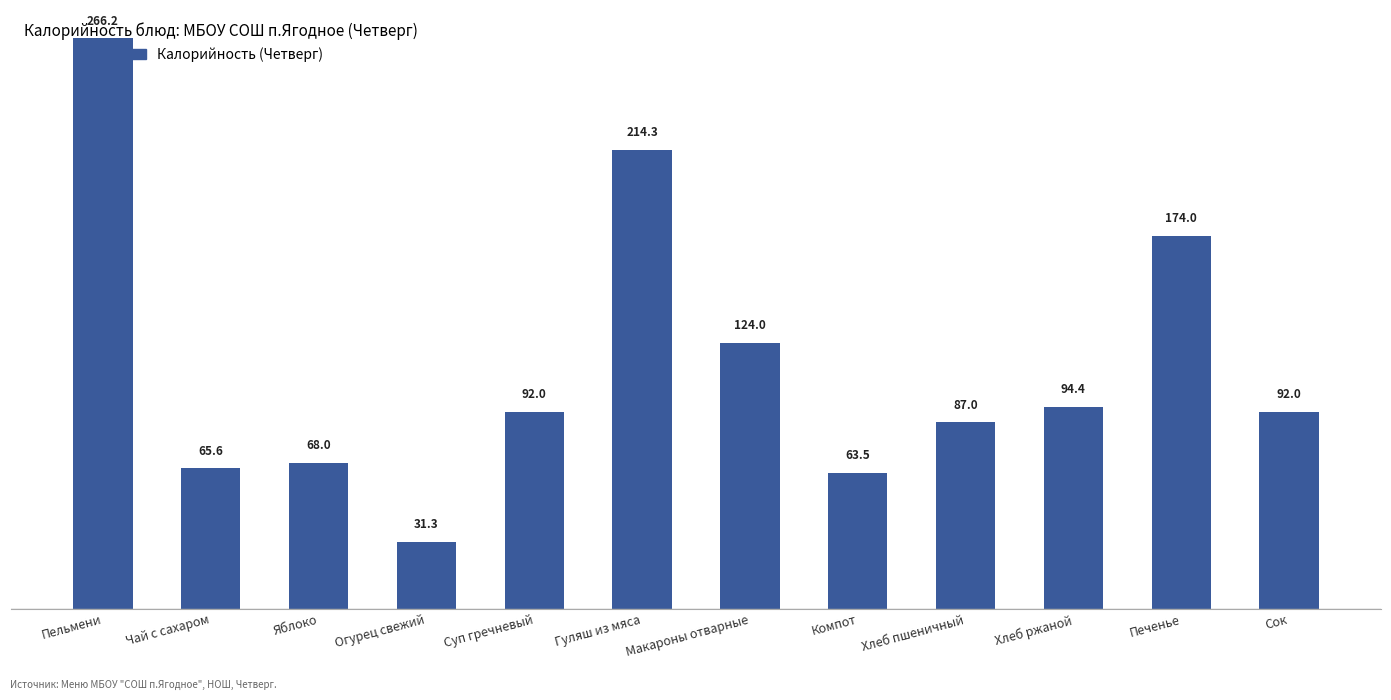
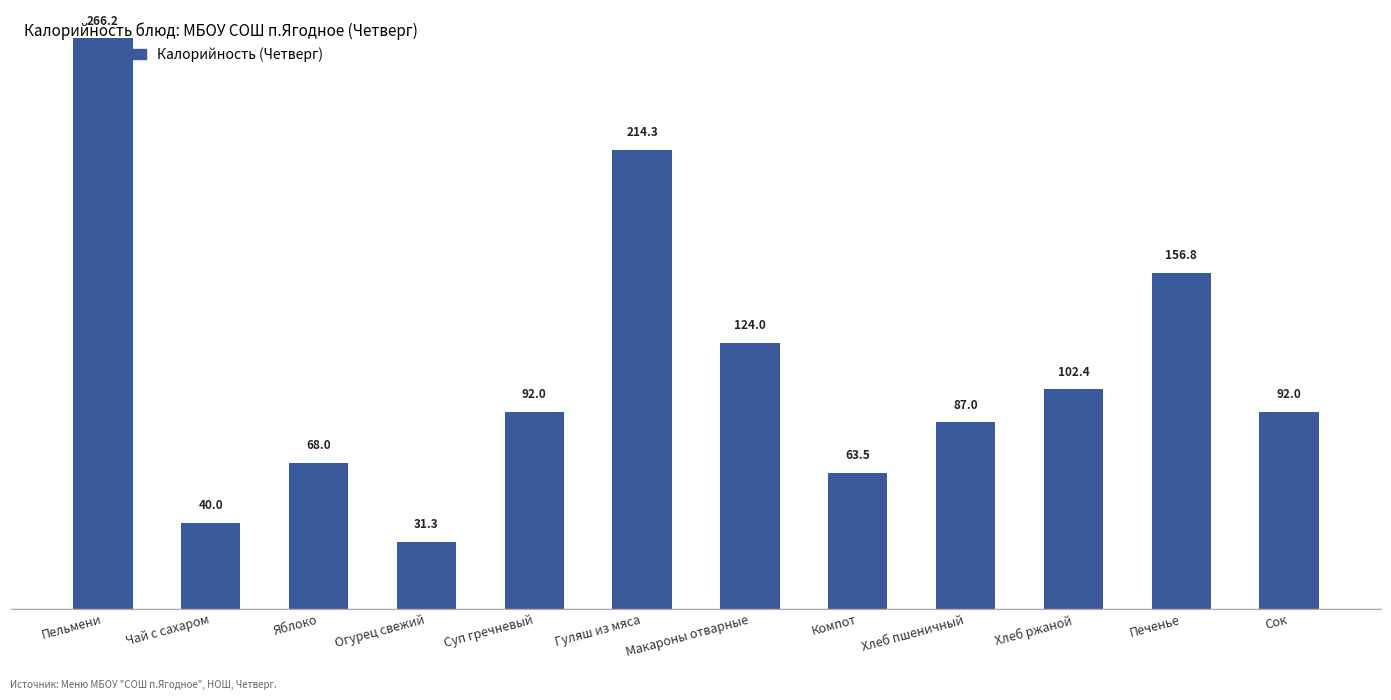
Чай с сахаром: 65.6 -> 40.0
Хлеб ржаной: 94.4 -> 102.4
Печенье: 174.0 -> 156.8
